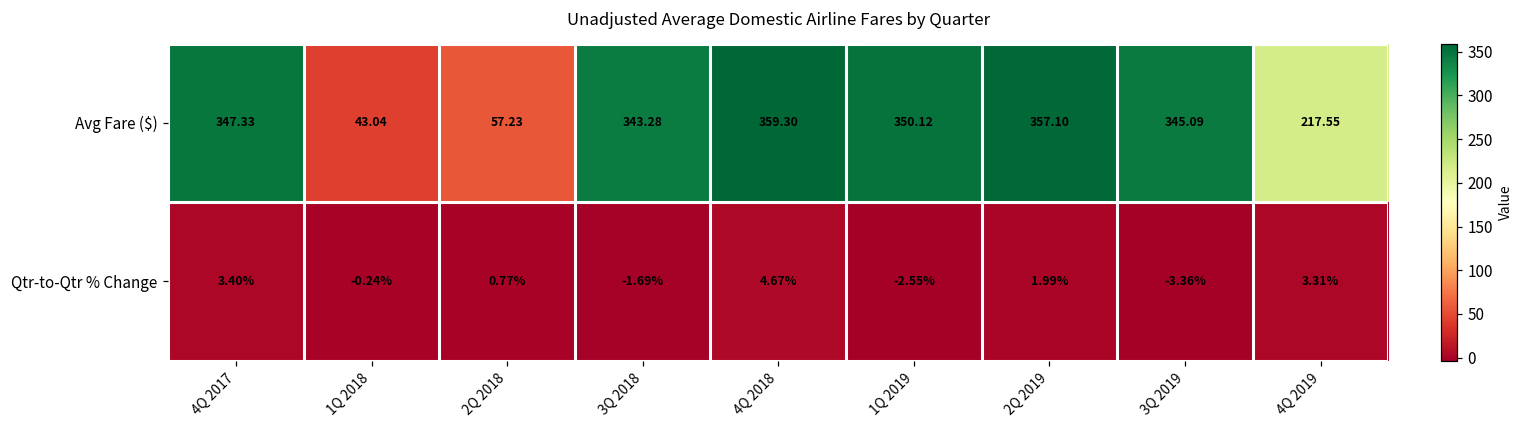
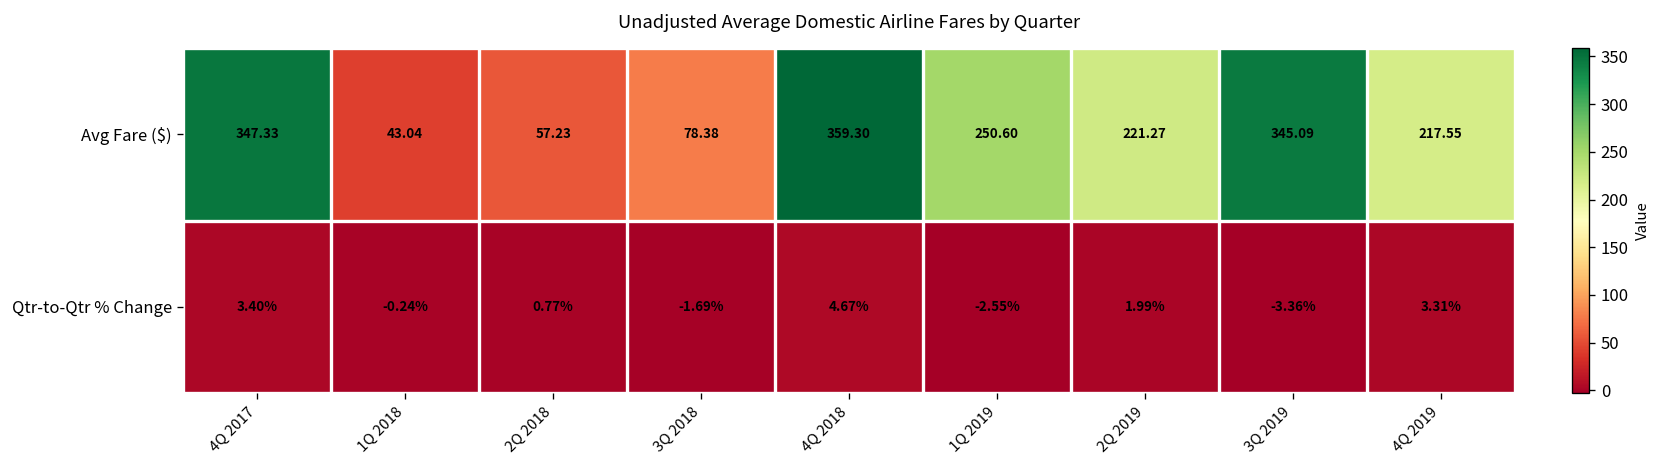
Avg Fare ($), 3Q 2018: 343.28 -> 78.38
Avg Fare ($), 1Q 2019: 350.12 -> 250.60
Avg Fare ($), 2Q 2019: 357.10 -> 221.27
